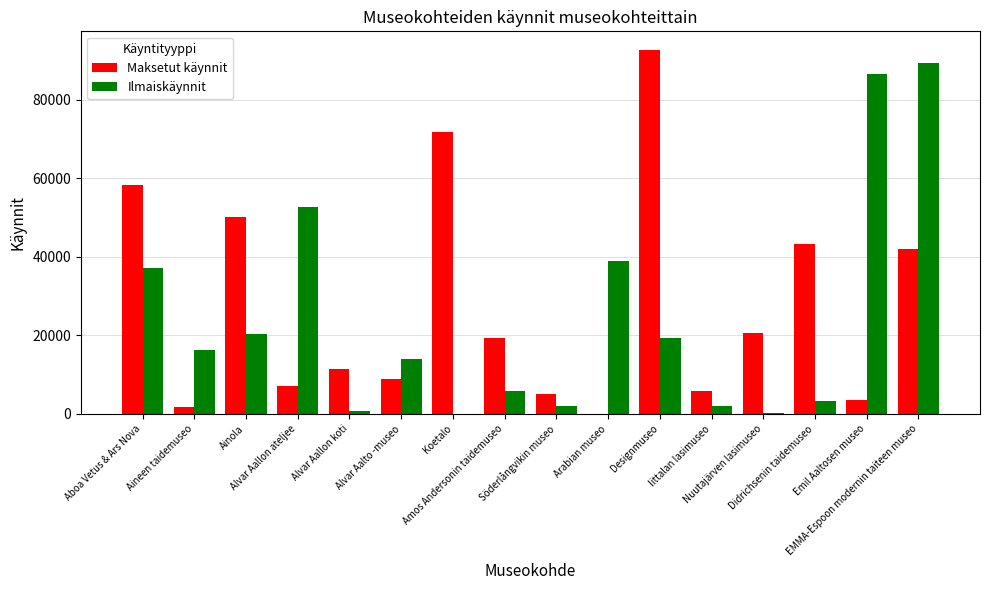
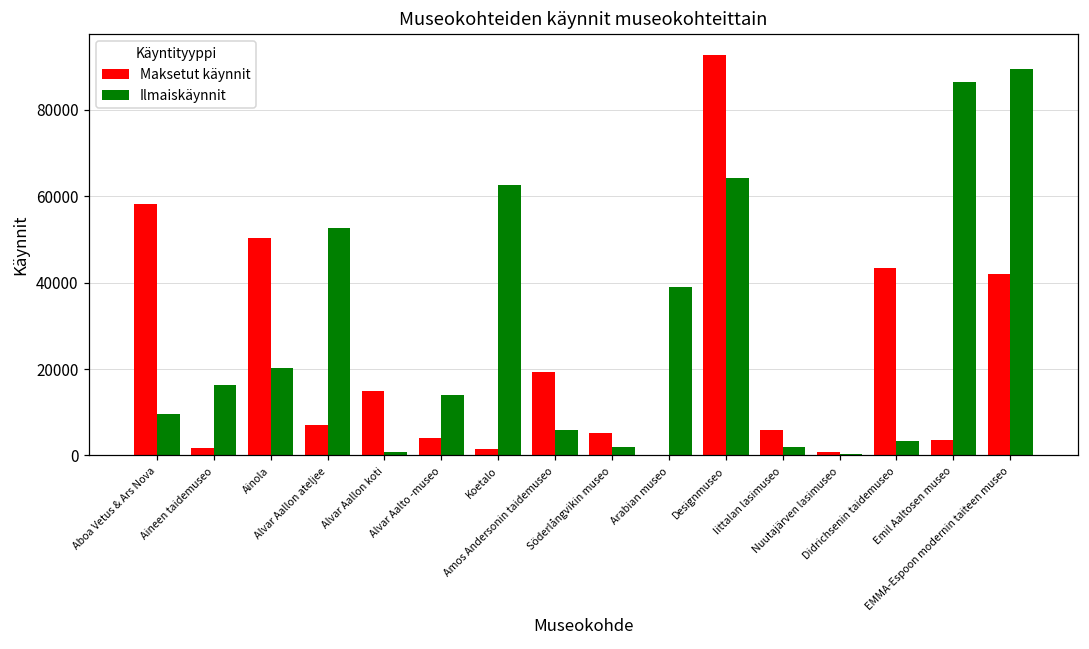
Ilmaiskäynnit, Aboa Vetus & Ars Nova: 37000 -> 10000
Maksetut käynnit, Alvar Aallon koti: 12000 -> 15000
Maksetut käynnit, Alvar Aalto -museo: 9000 -> 4000
Maksetut käynnit, Koetalo: 72000 -> 1000
Ilmaiskäynnit, Koetalo: 0 -> 63000
Ilmaiskäynnit, Designmuseo: 19000 -> 64000
Maksetut käynnit, Nuutajärven lasimuseo: 21000 -> 1000
